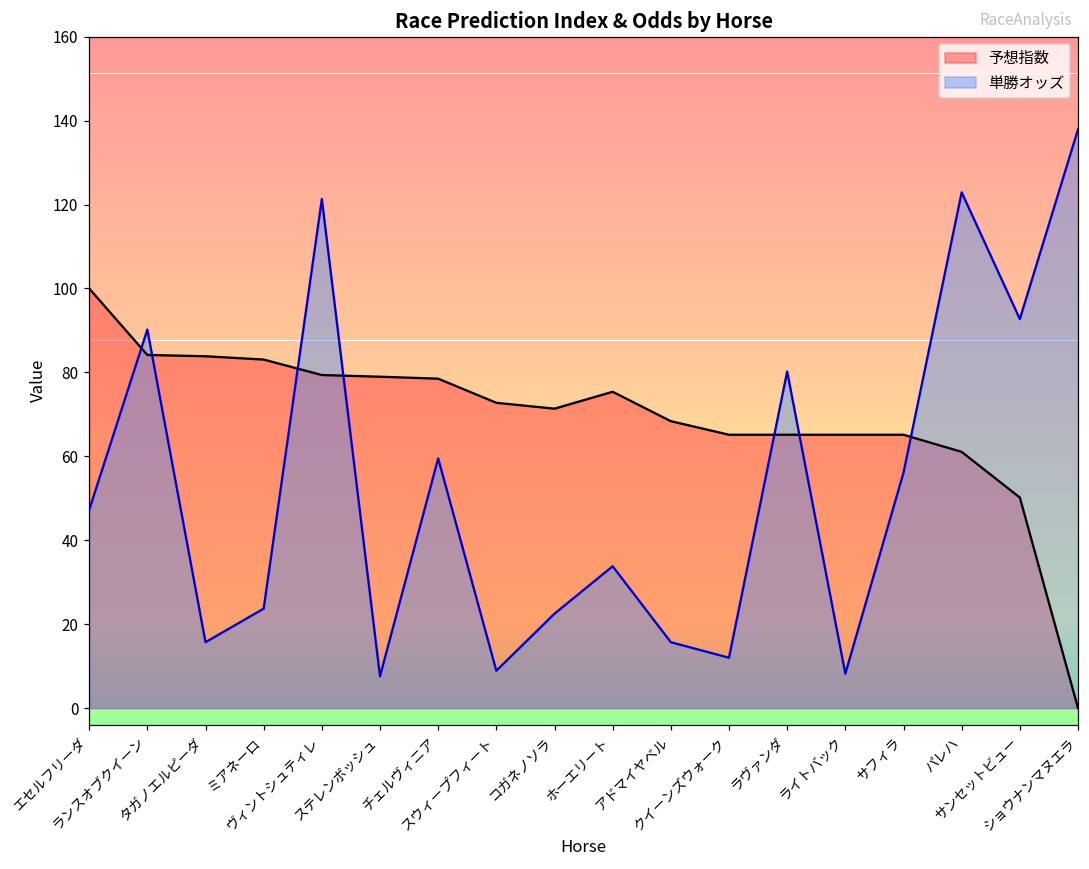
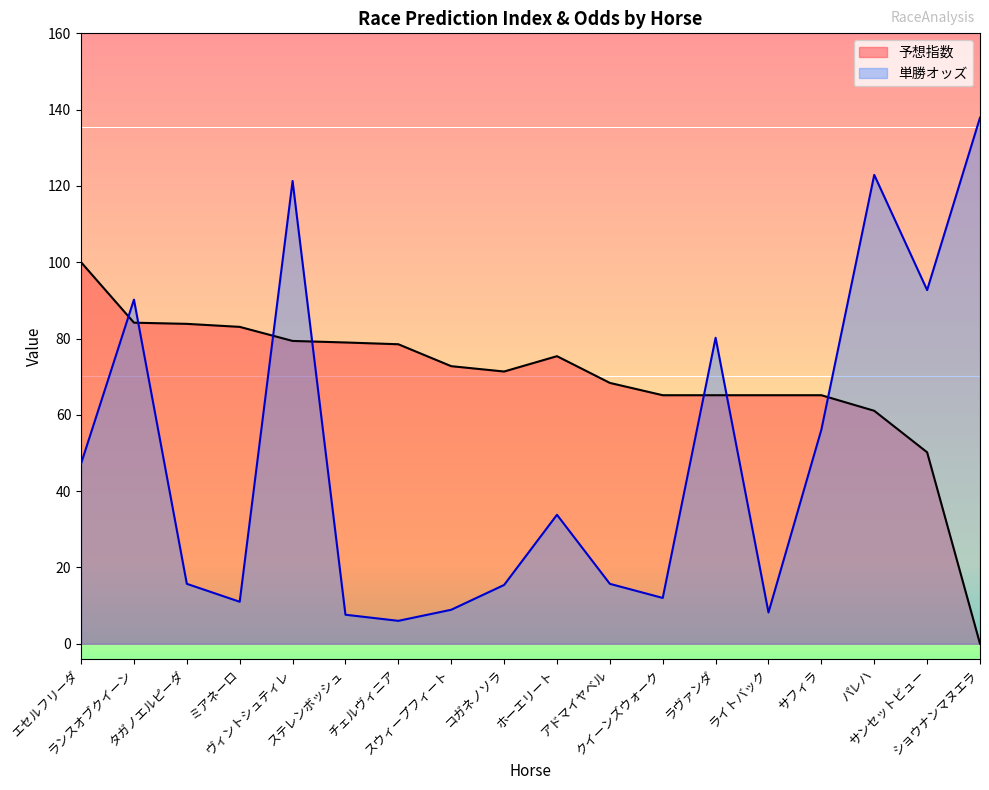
単勝オッズ, ミアネーロ: 24 -> 11
単勝オッズ, チェルヴィニア: 60 -> 6
単勝オッズ, コガネノソラ: 23 -> 15
